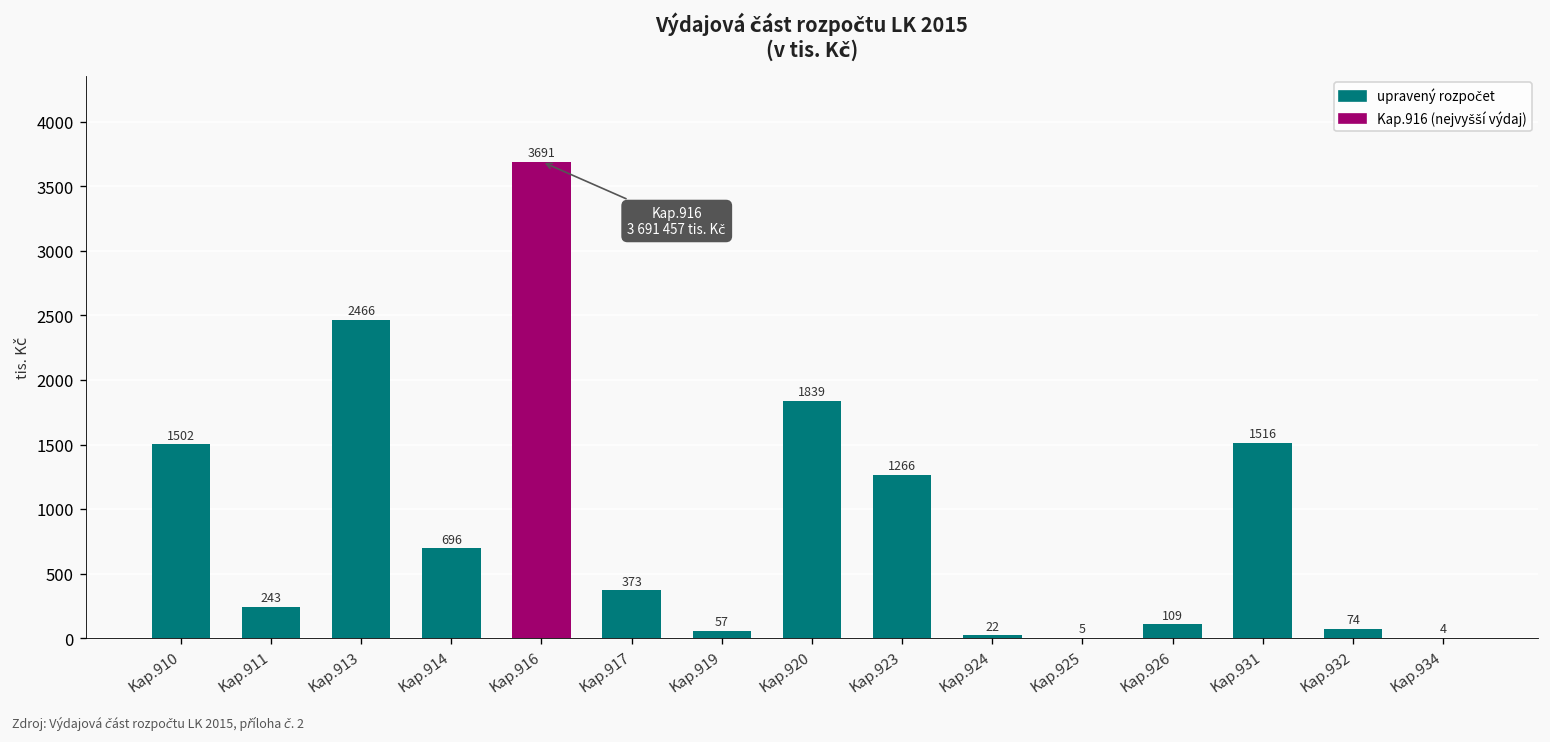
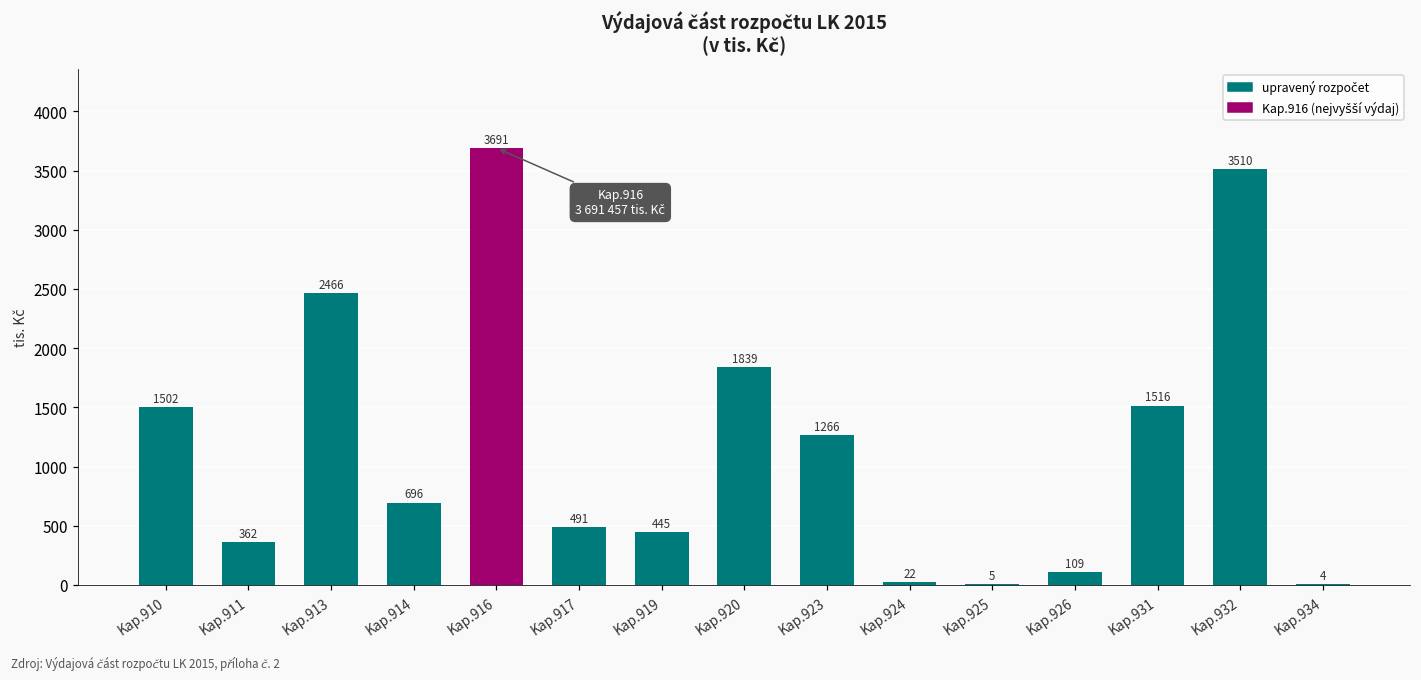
Kap.911: 243 -> 362
Kap.917: 373 -> 491
Kap.919: 57 -> 445
Kap.932: 74 -> 3510
